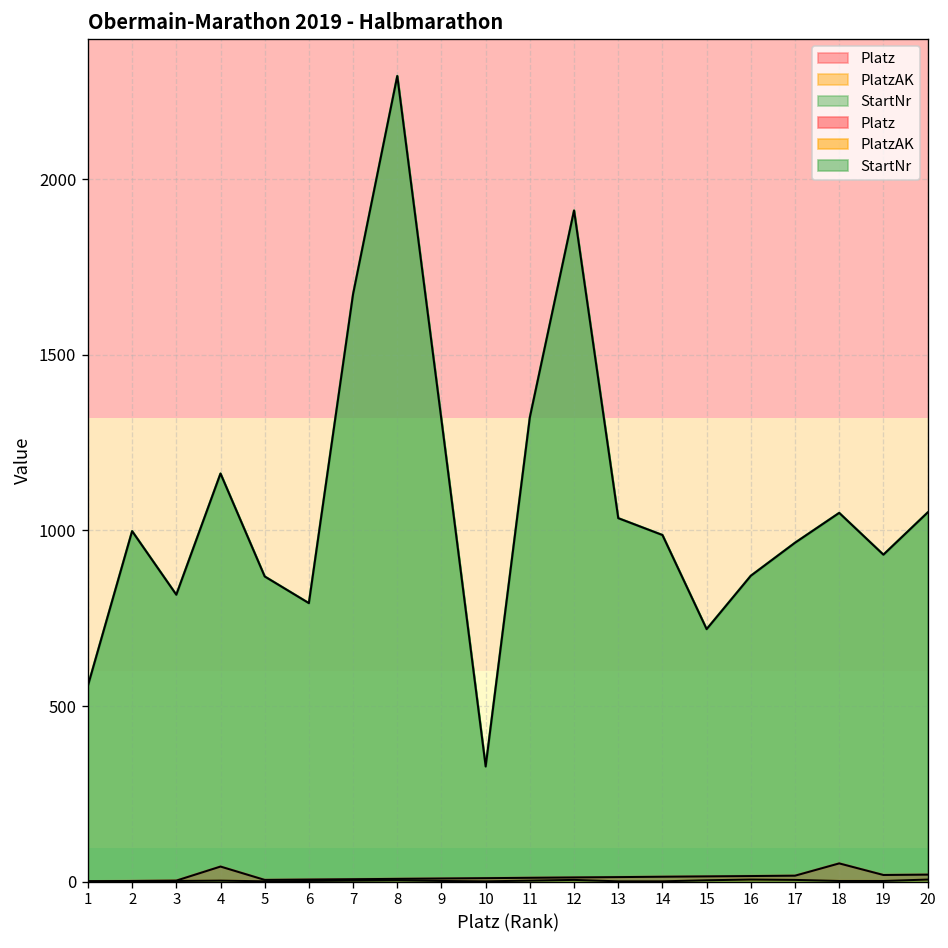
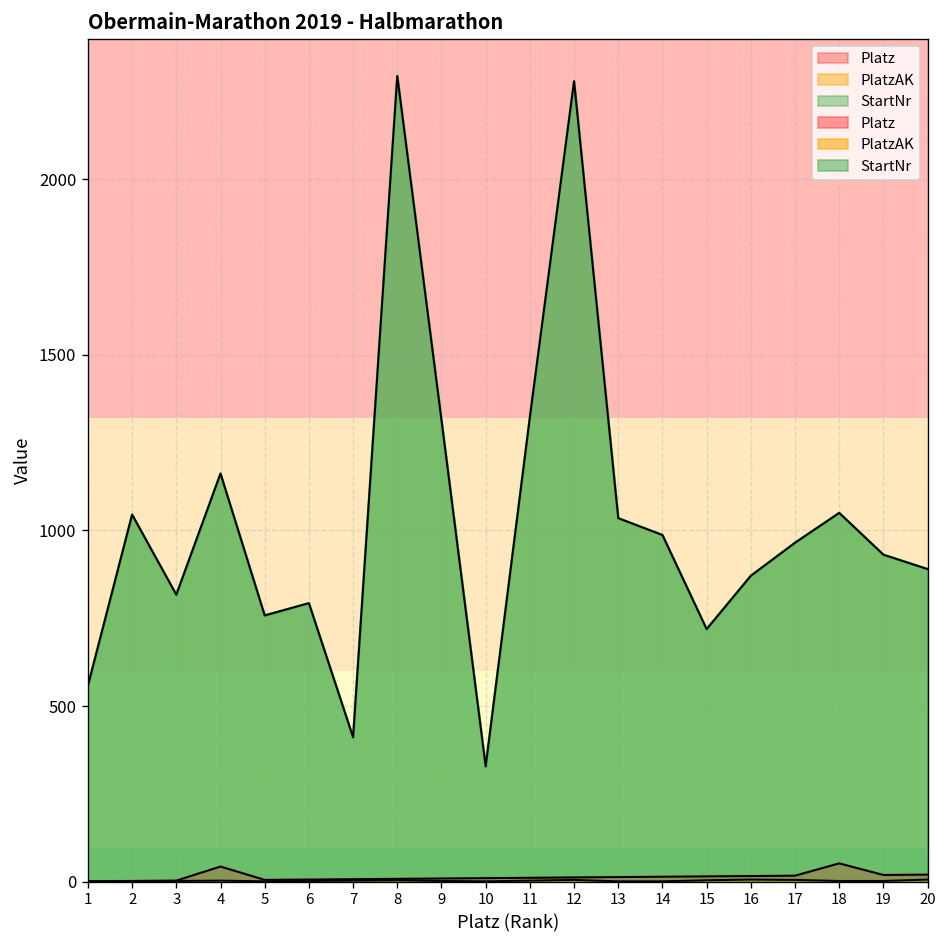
StartNr, 2: 1000 -> 1050
StartNr, 5: 870 -> 760
StartNr, 7: 1670 -> 410
StartNr, 12: 1910 -> 2280
StartNr, 20: 1050 -> 890
